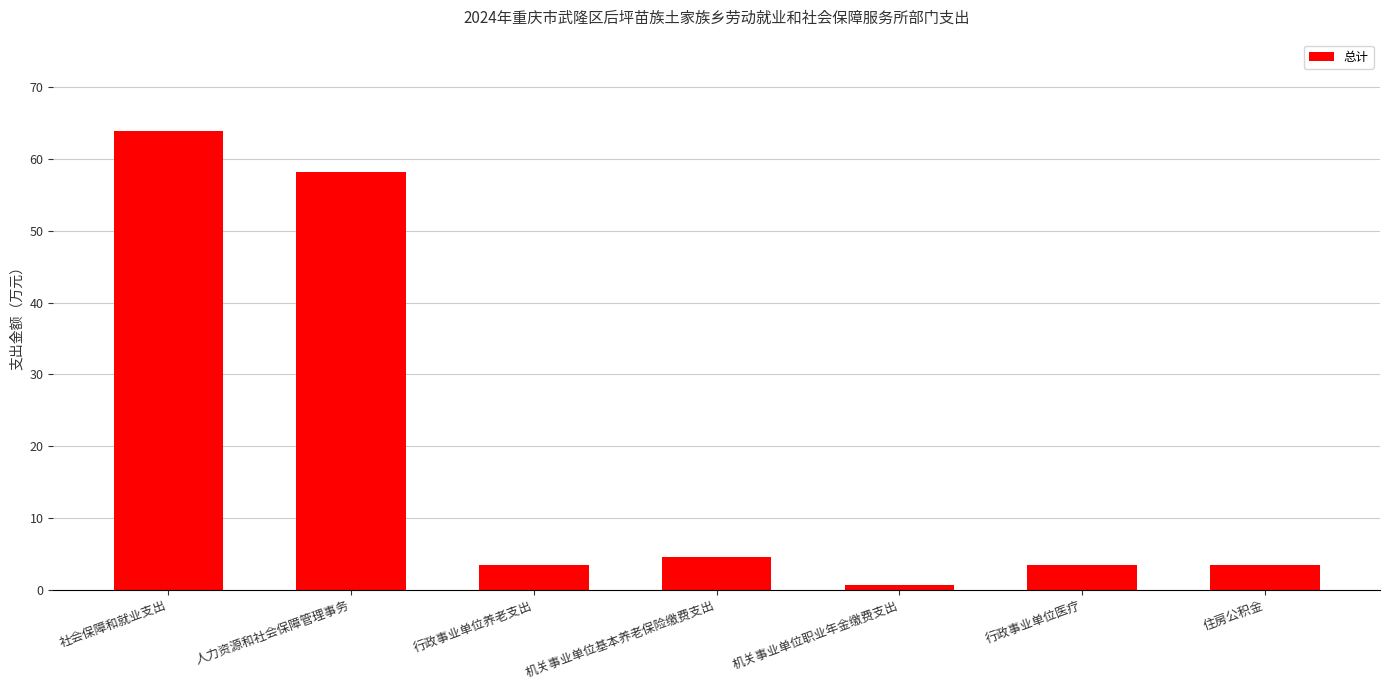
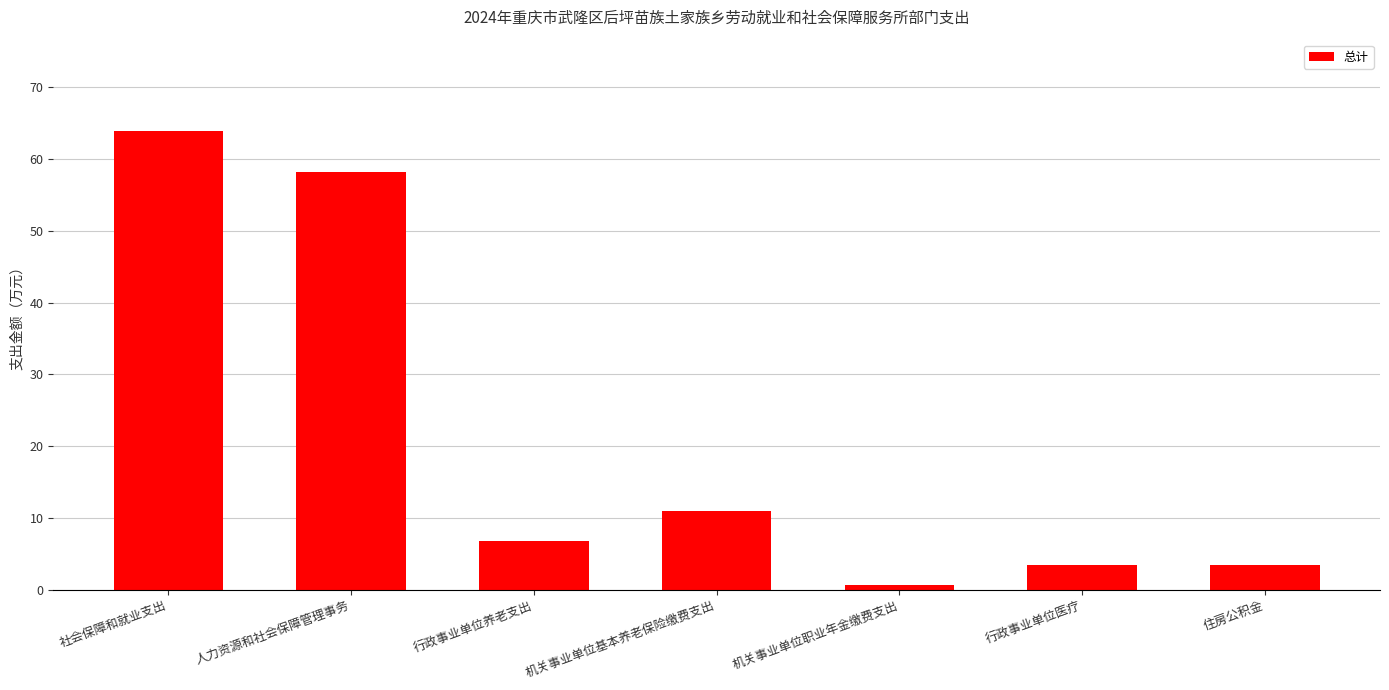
行政事业单位养老支出: 3 -> 7
机关事业单位基本养老保险缴费支出: 5 -> 11
